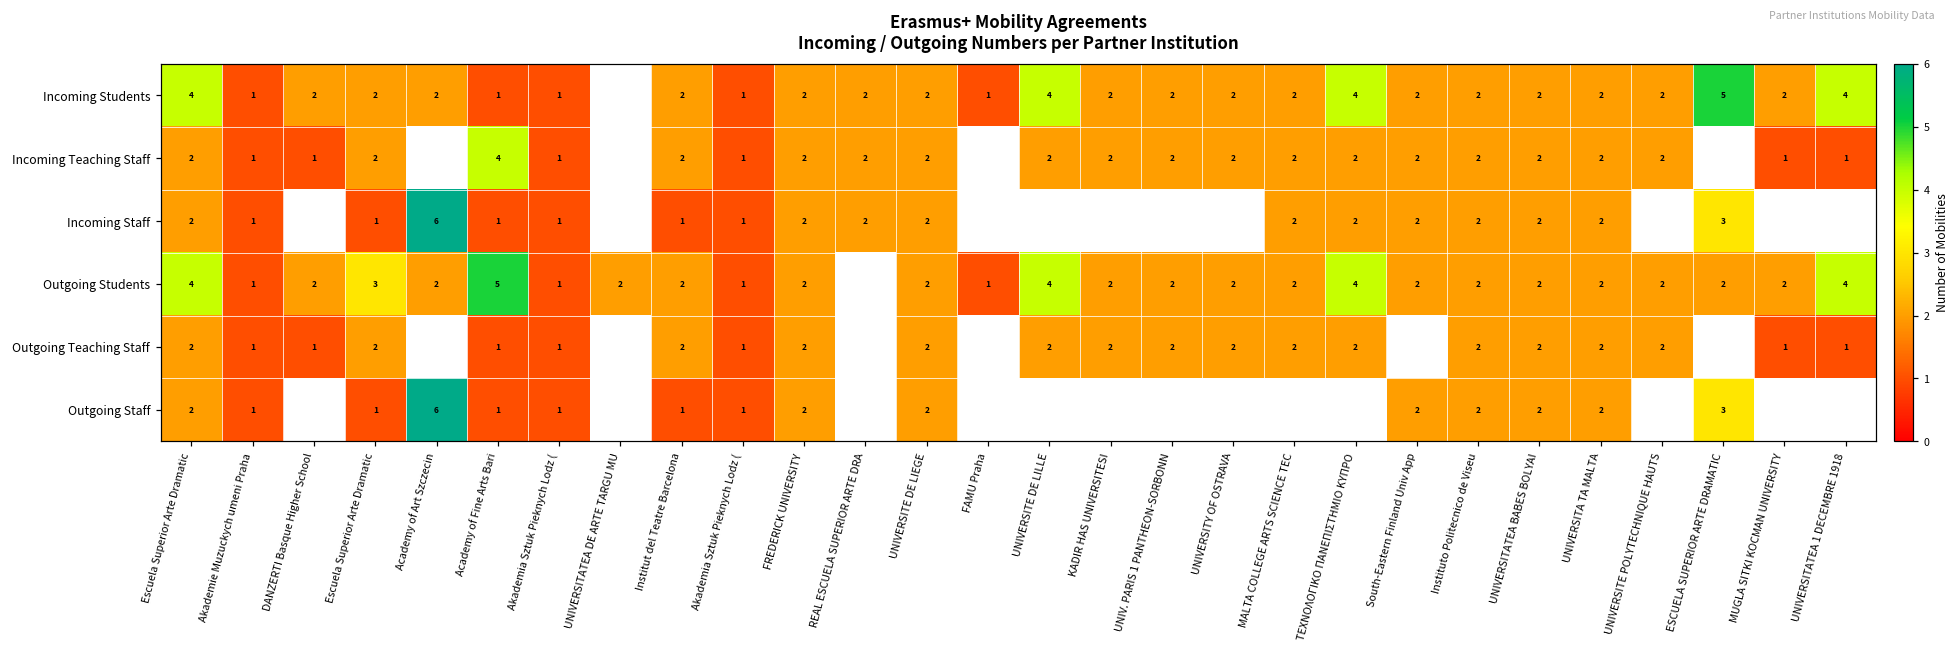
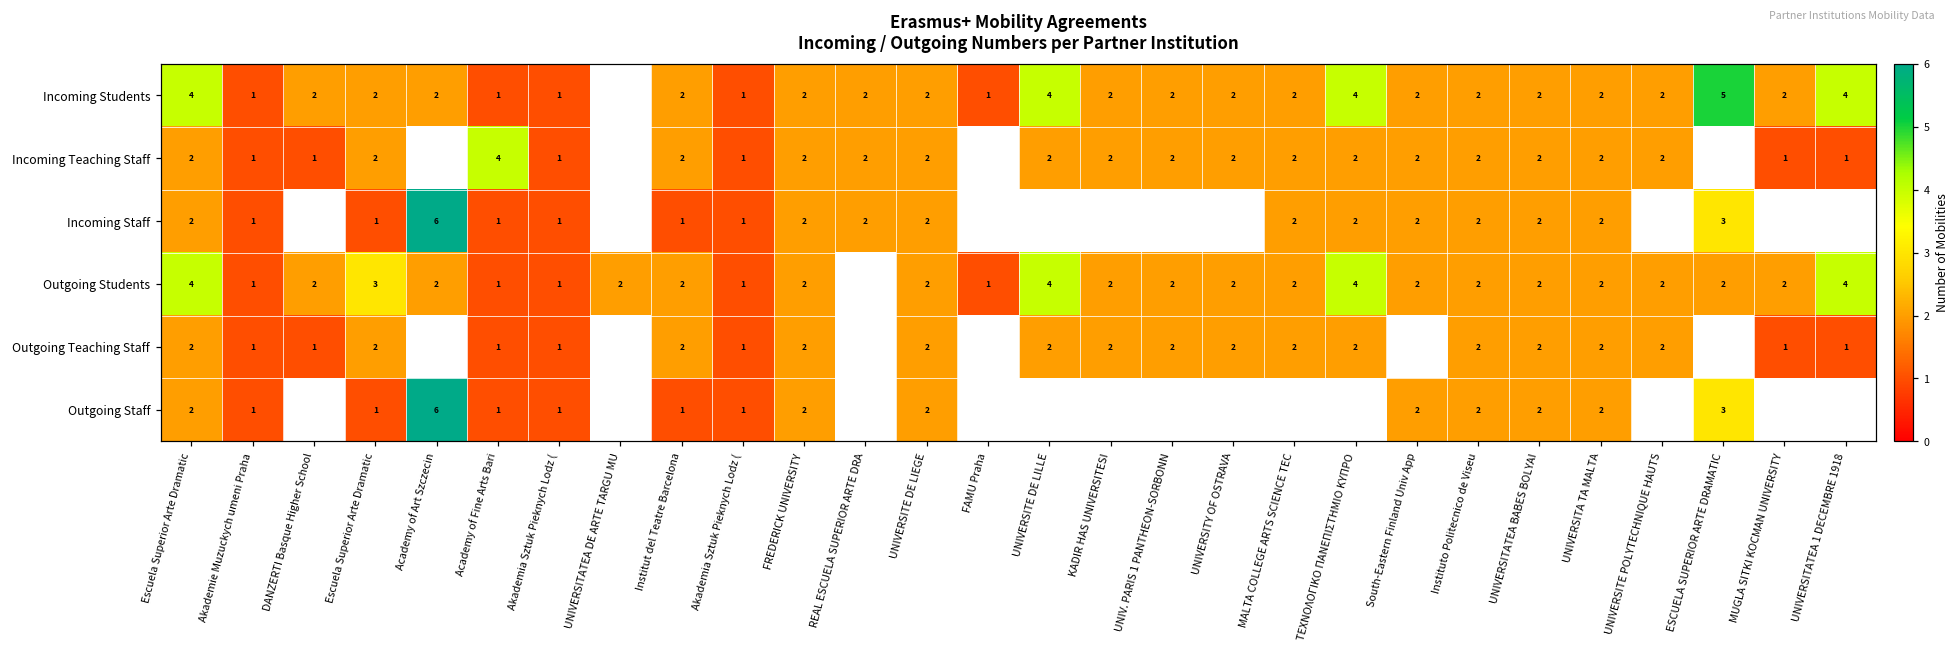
Outgoing Students, Academy of Fine Arts Bari: 5 -> 1
